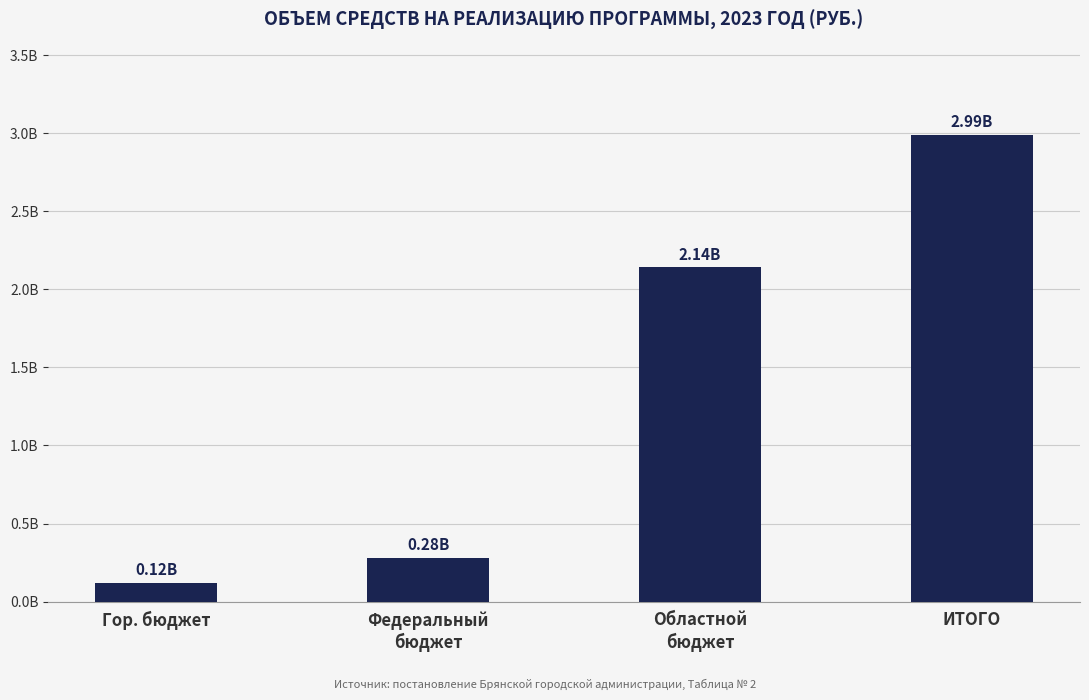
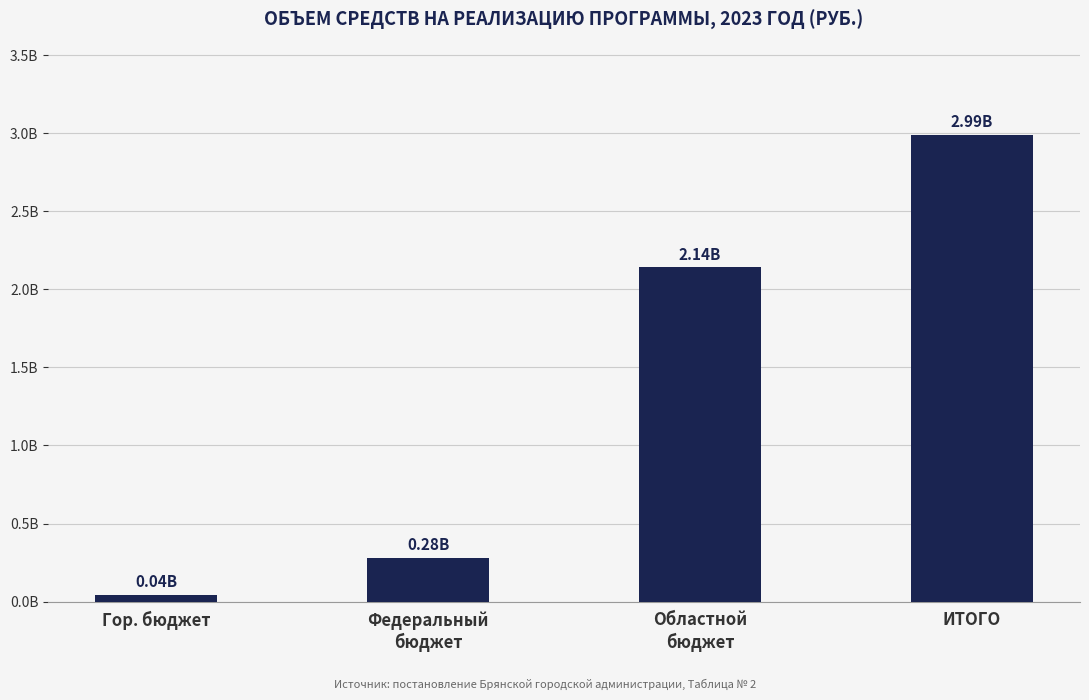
Гор. бюджет: 0.12B -> 0.04B
